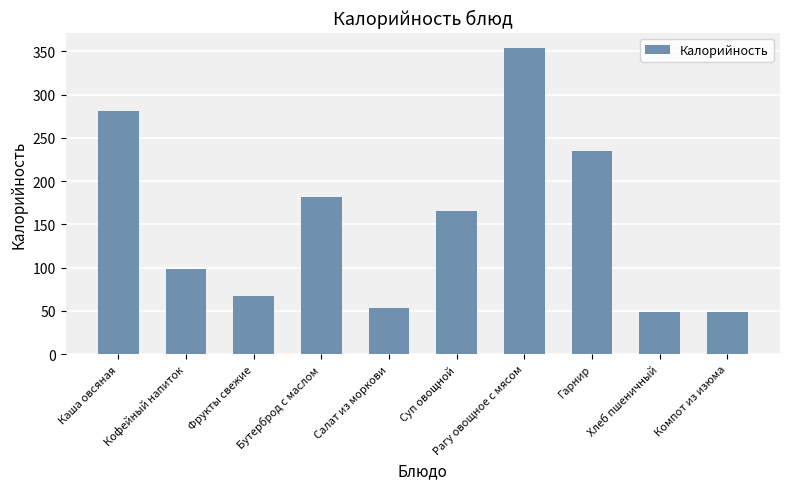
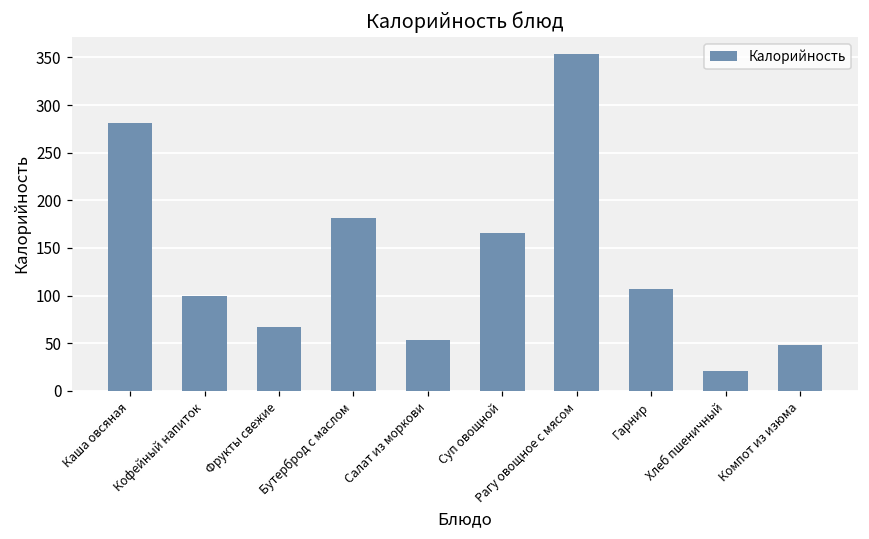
Гарнир: 240 -> 110
Хлеб пшеничный: 50 -> 20
